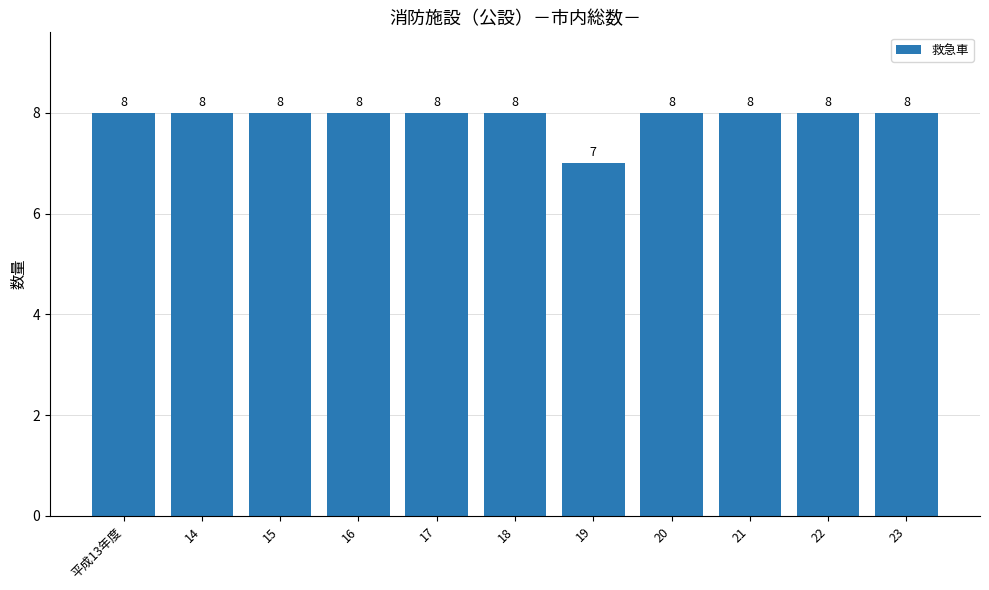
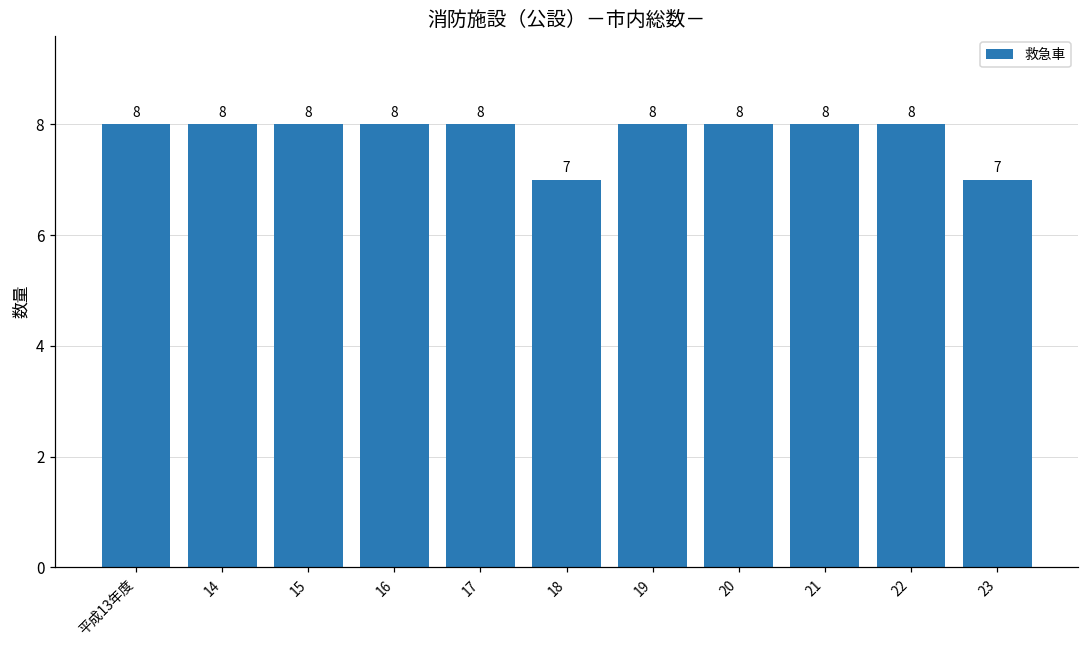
18: 8 -> 7
19: 7 -> 8
23: 8 -> 7
